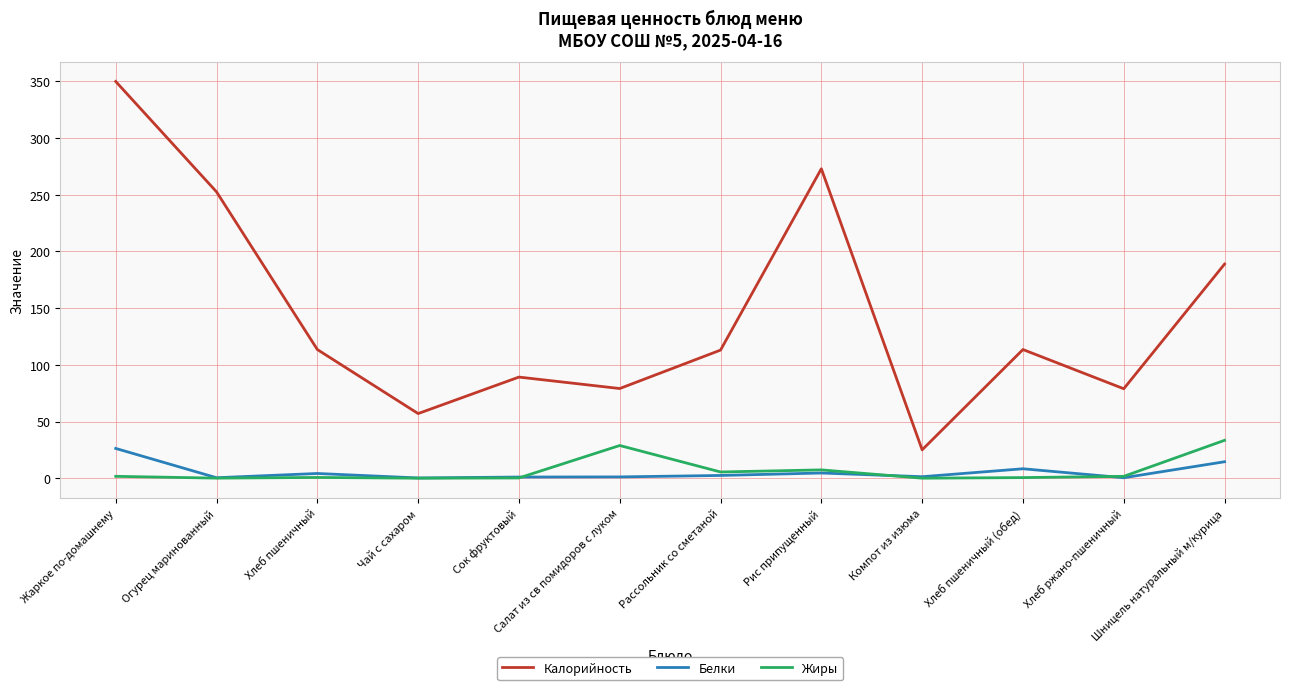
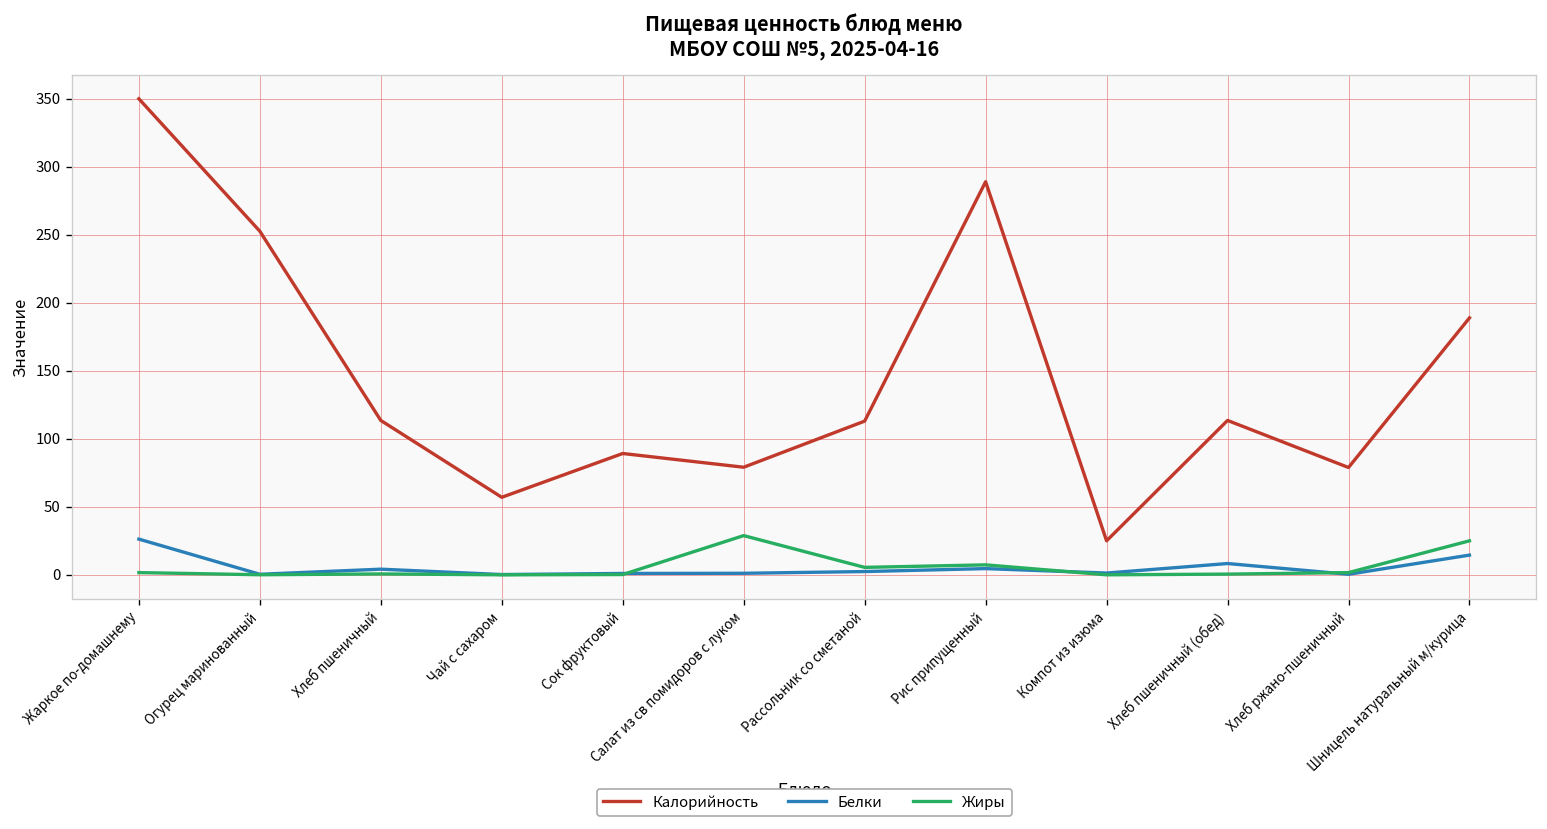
Калорийность, Рис припущенный: 273 -> 289
Жиры, Шницель натуральный м/курица: 33 -> 25
